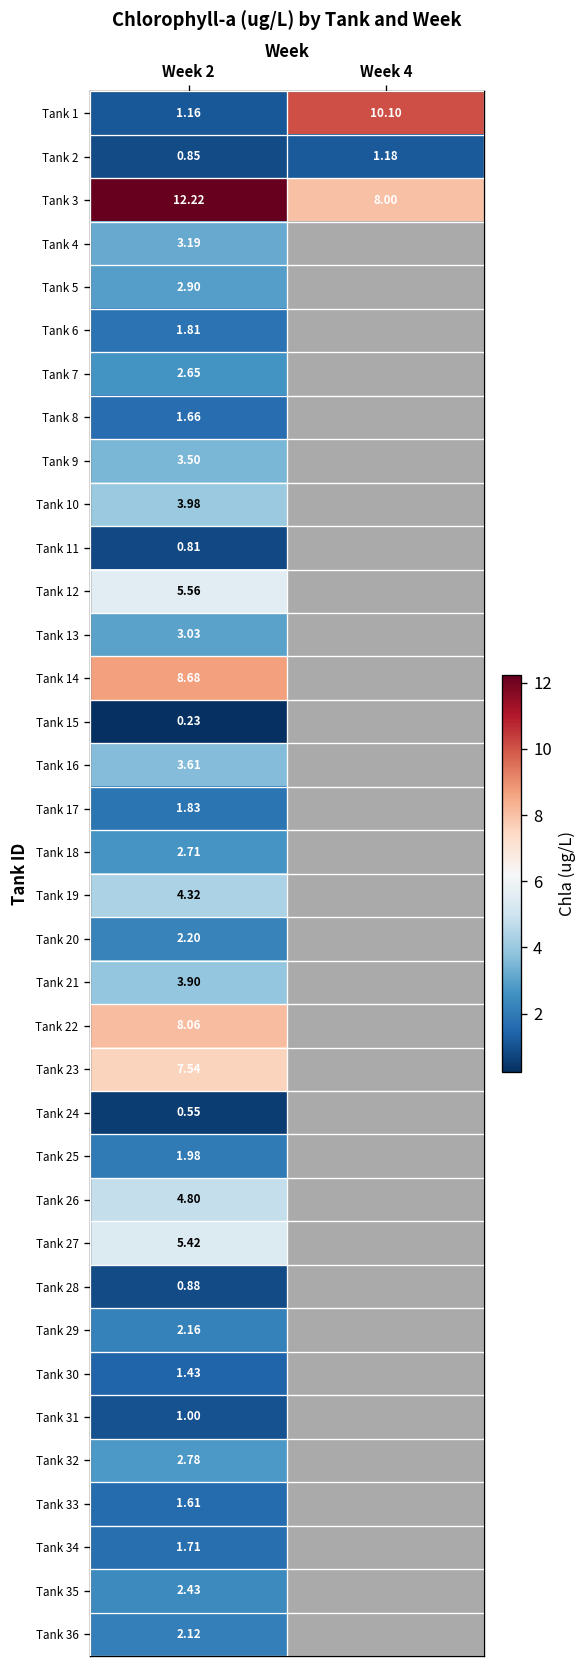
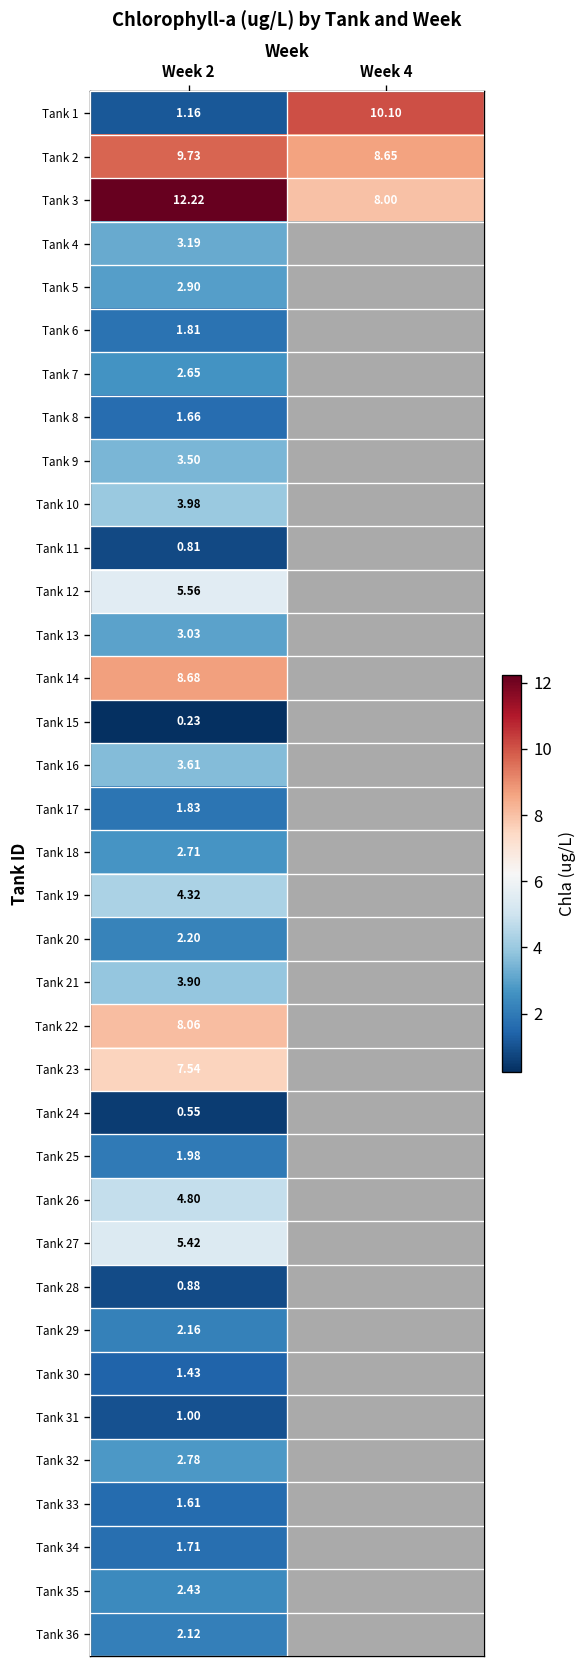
Tank 2, Week 2: 0.85 -> 9.73
Tank 2, Week 4: 1.18 -> 8.65
